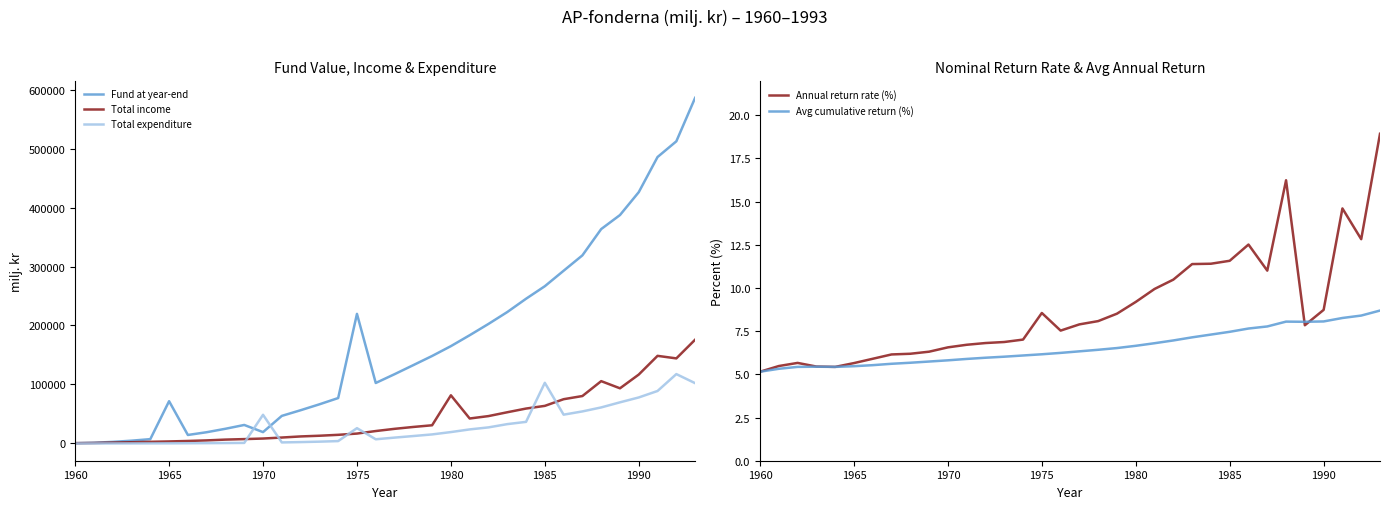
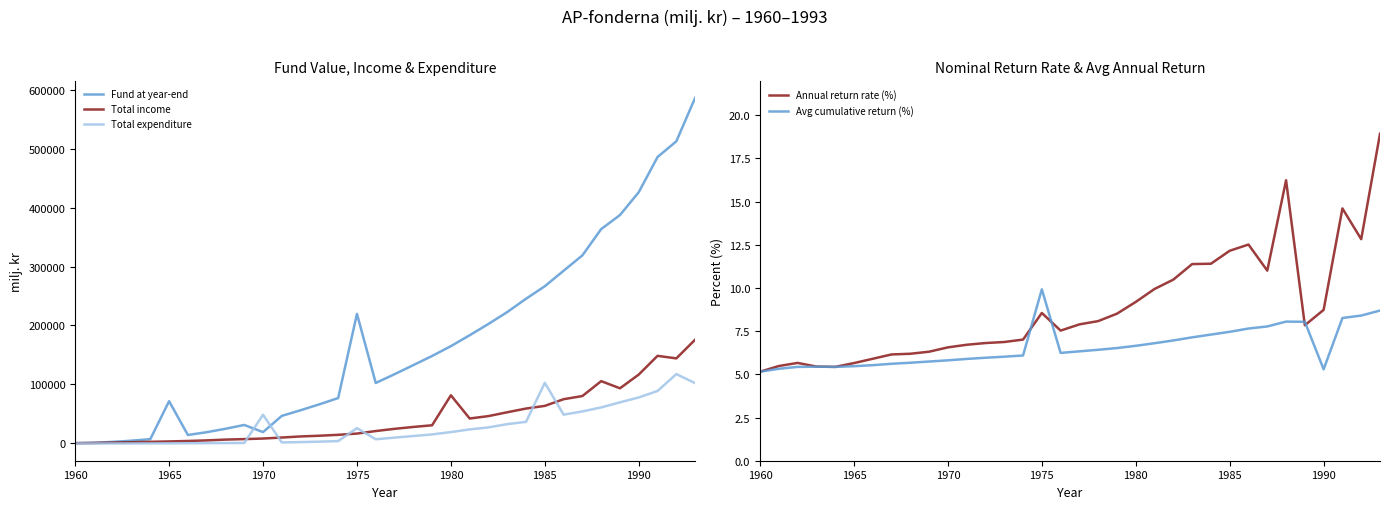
Nominal Return Rate & Avg Annual Return, Avg cumulative return (%), 1975: 6.2 -> 9.9
Nominal Return Rate & Avg Annual Return, Annual return rate (%), 1985: 11.6 -> 12.2
Nominal Return Rate & Avg Annual Return, Avg cumulative return (%), 1990: 8.1 -> 5.3
